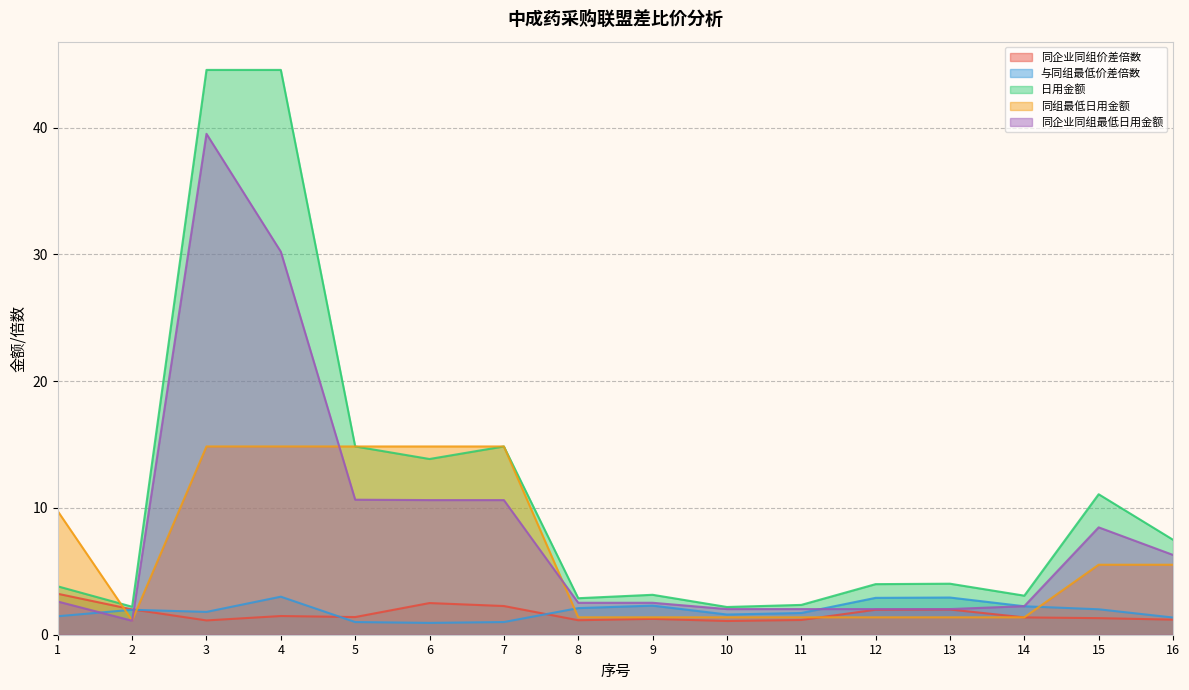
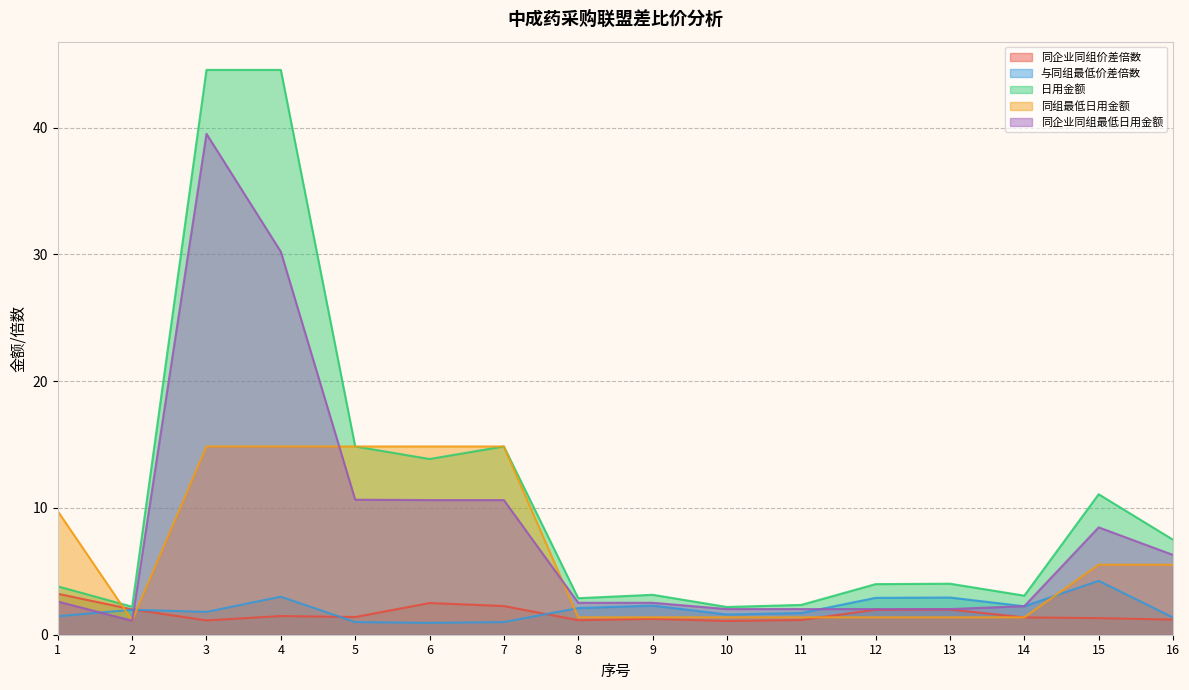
与同组最低价差倍数, 15: 2.0 -> 4.3
